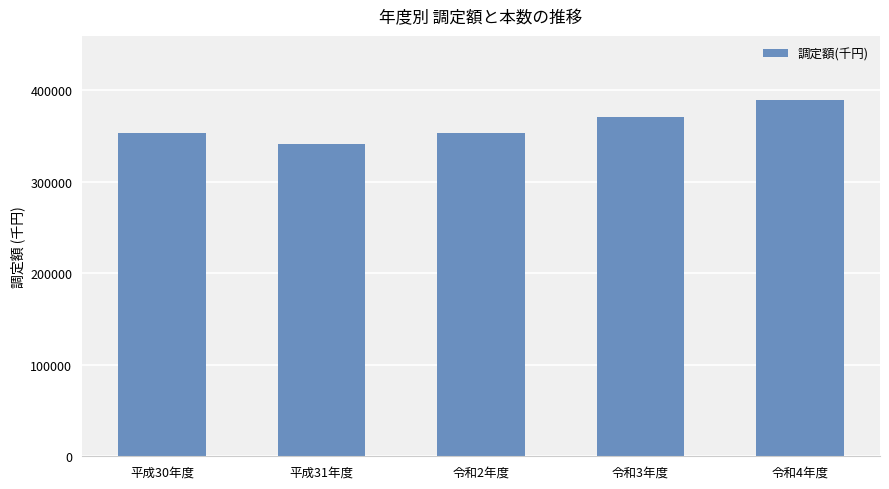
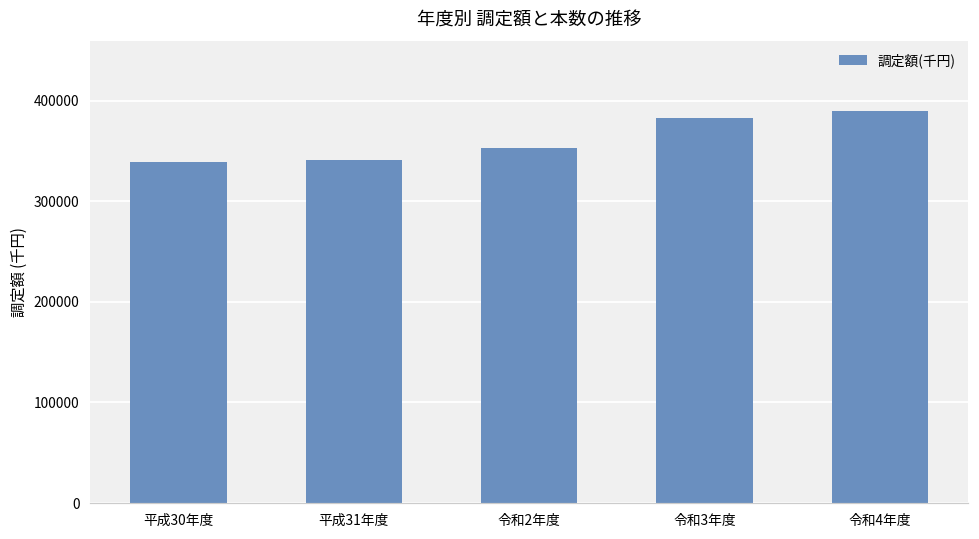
平成30年度: 350000 -> 340000
令和3年度: 370000 -> 380000
